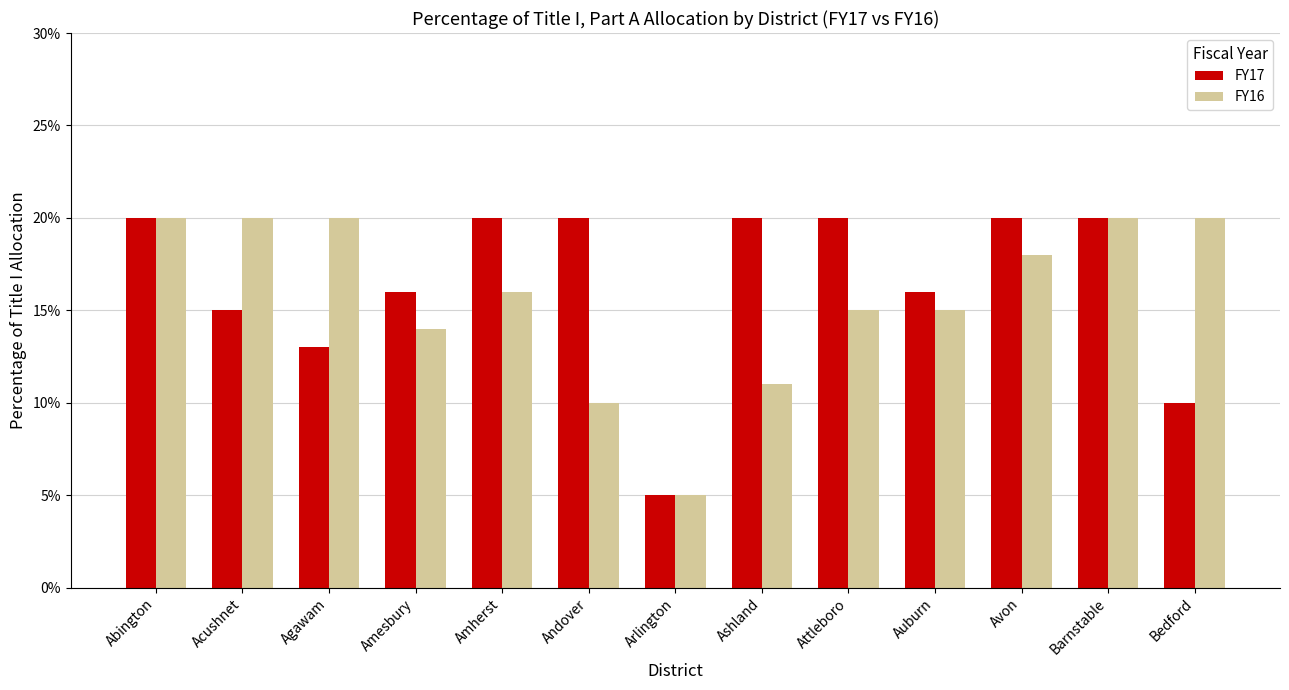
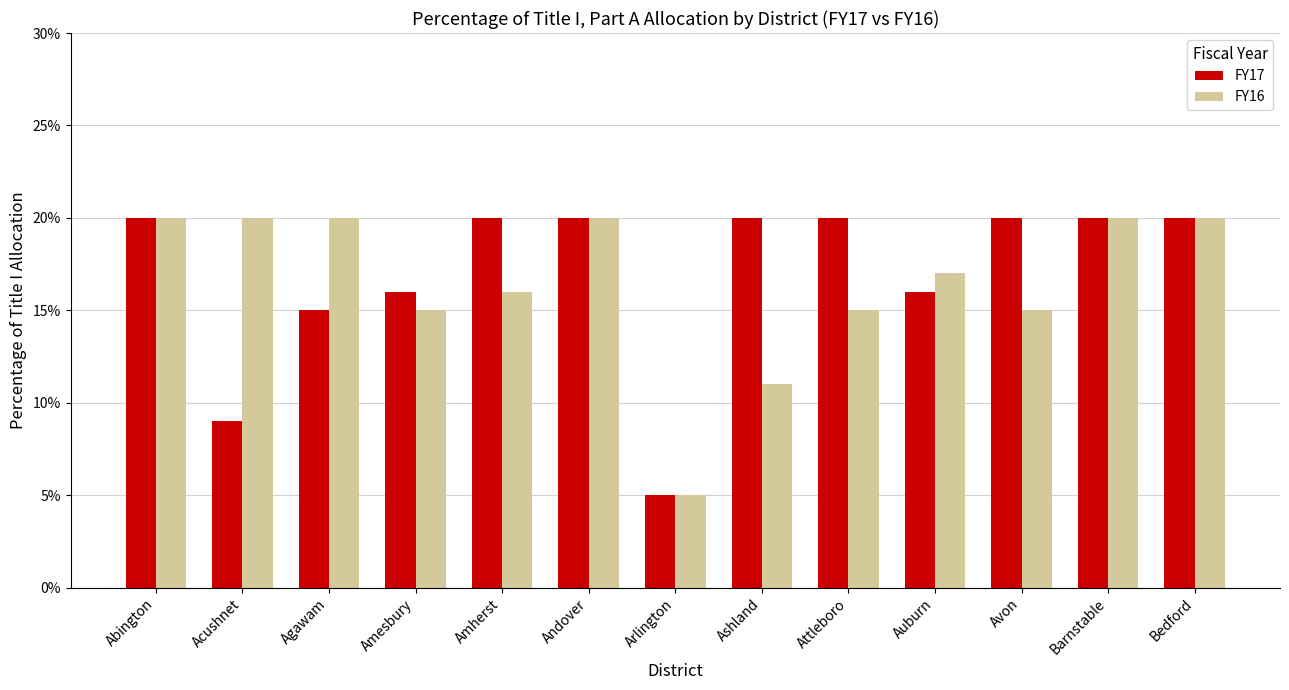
FY17, Acushnet: 15.0% -> 9.0%
FY17, Agawam: 13.0% -> 15.0%
FY16, Amesbury: 14.0% -> 15.0%
FY16, Andover: 10.0% -> 20.0%
FY16, Auburn: 15.0% -> 17.0%
FY16, Avon: 18.0% -> 15.0%
FY17, Bedford: 10.0% -> 20.0%
